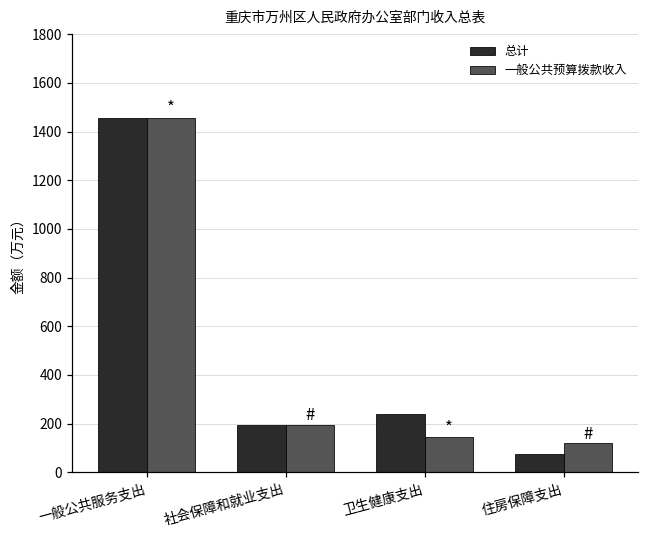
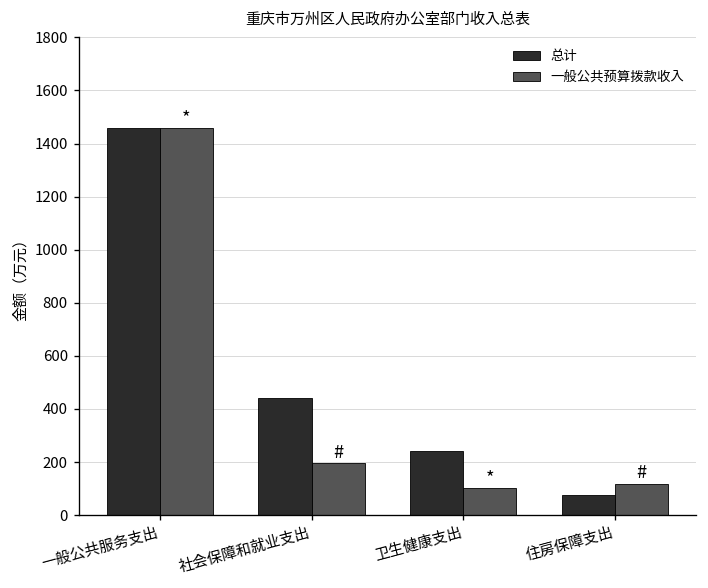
总计, 社会保障和就业支出: 200 -> 440
一般公共预算拨款收入, 卫生健康支出: 140 -> 100
